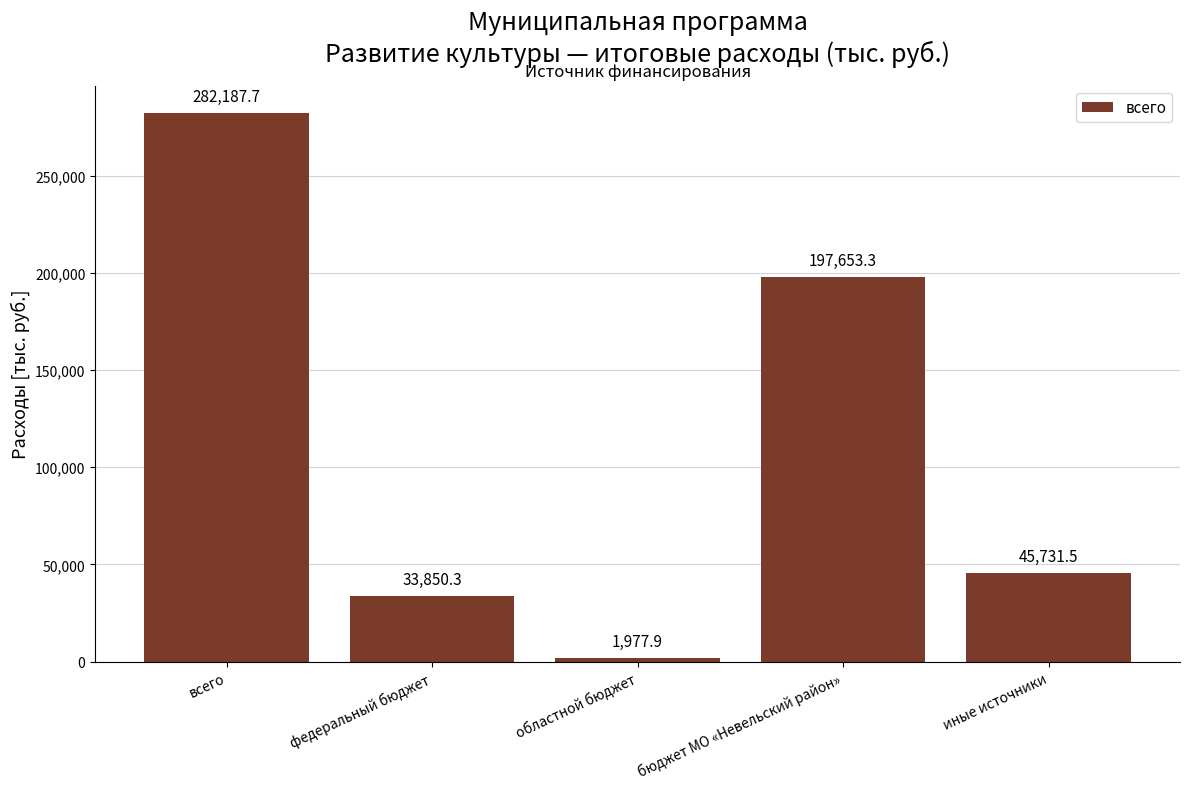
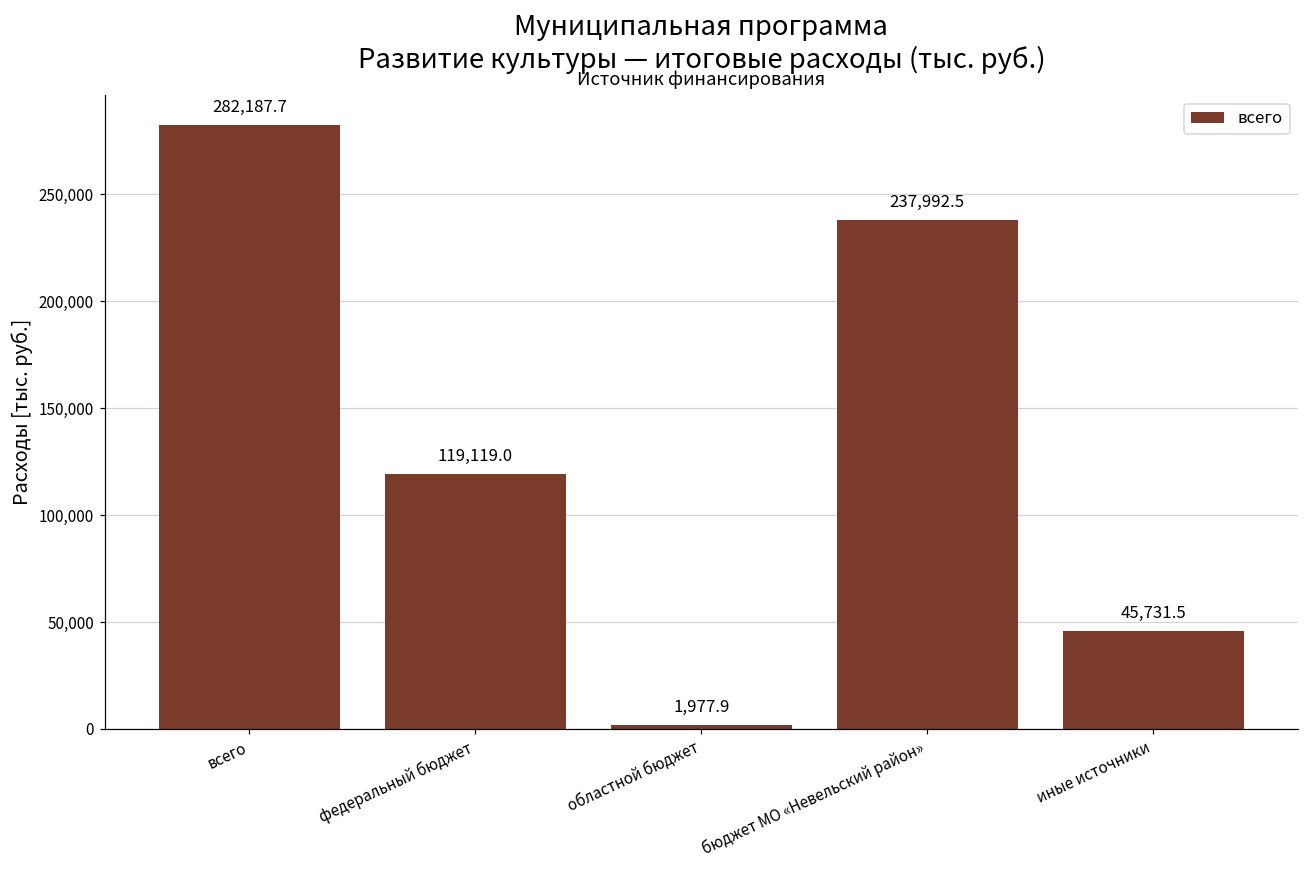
федеральный бюджет: 33,850.3 -> 119,119.0
бюджет МО «Невельский район»: 197,653.3 -> 237,992.5
